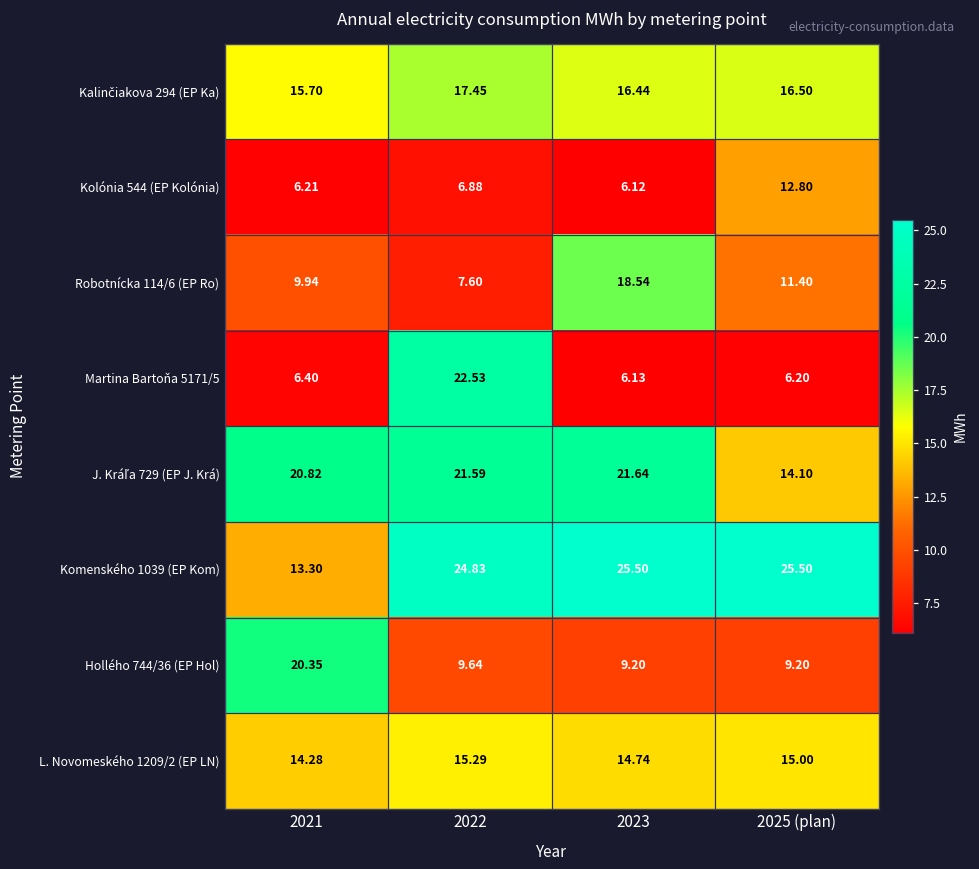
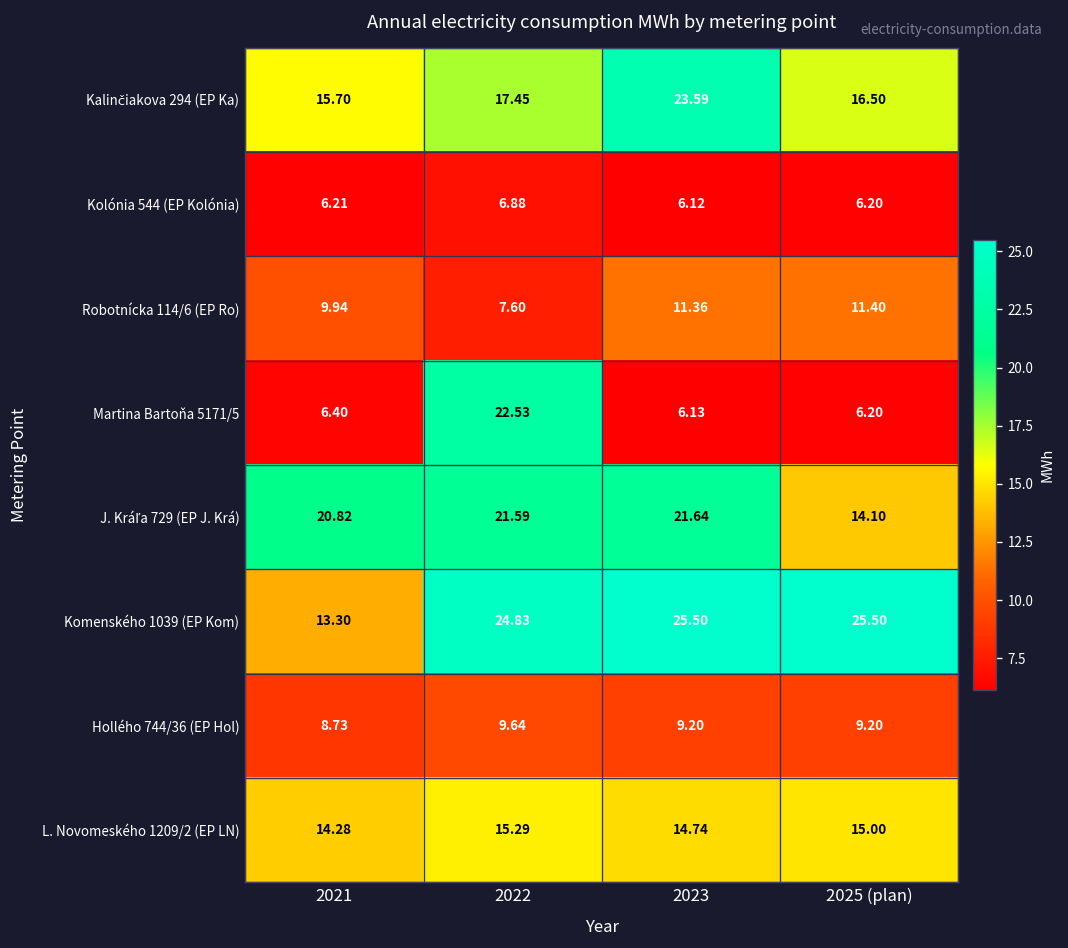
Kalinčiakova 294 (EP Ka), 2023: 16.44 -> 23.59
Kolónia 544 (EP Kolónia), 2025 (plan): 12.80 -> 6.20
Robotnícka 114/6 (EP Ro), 2023: 18.54 -> 11.36
Hollého 744/36 (EP Hol), 2021: 20.35 -> 8.73
